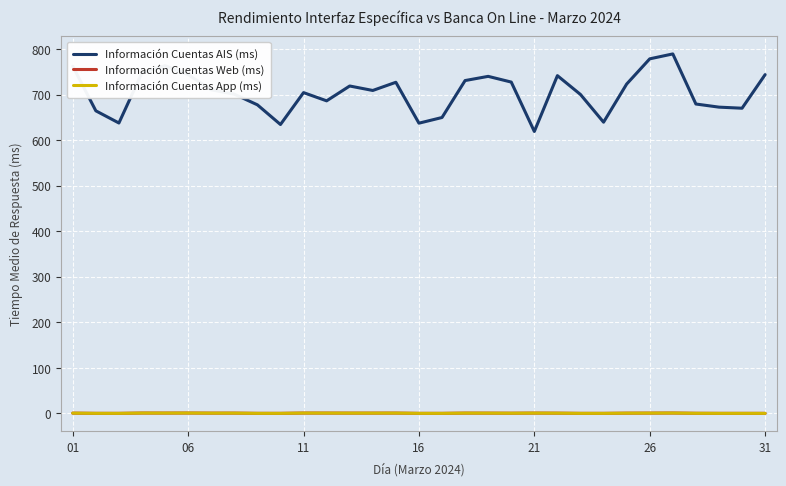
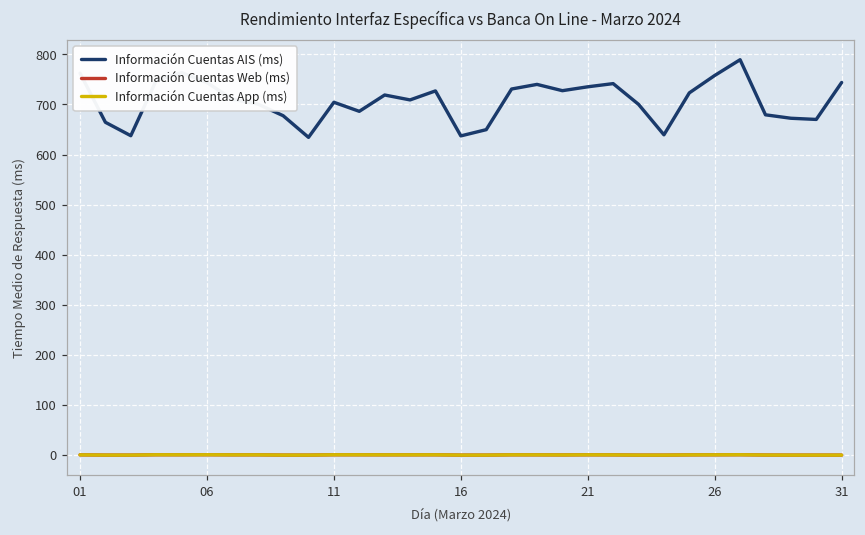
Información Cuentas AIS (ms), 21: 620 -> 740
Información Cuentas AIS (ms), 26: 780 -> 760
